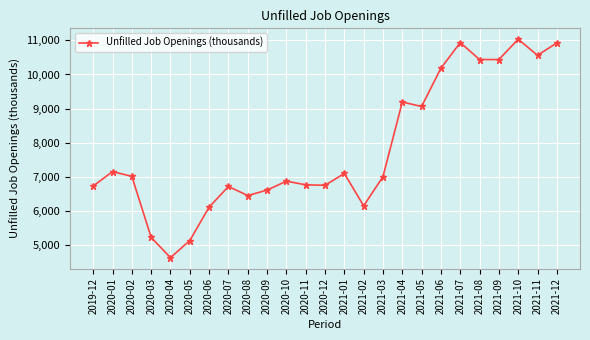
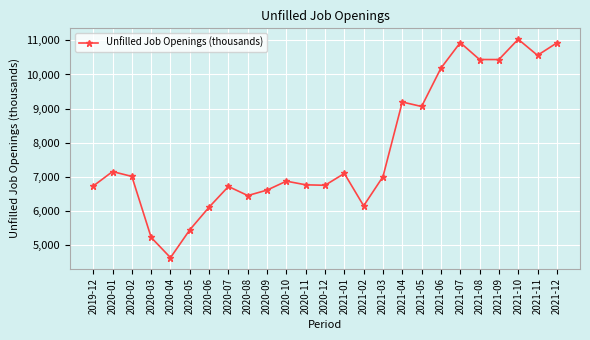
2020-05: 5,100 -> 5,400
